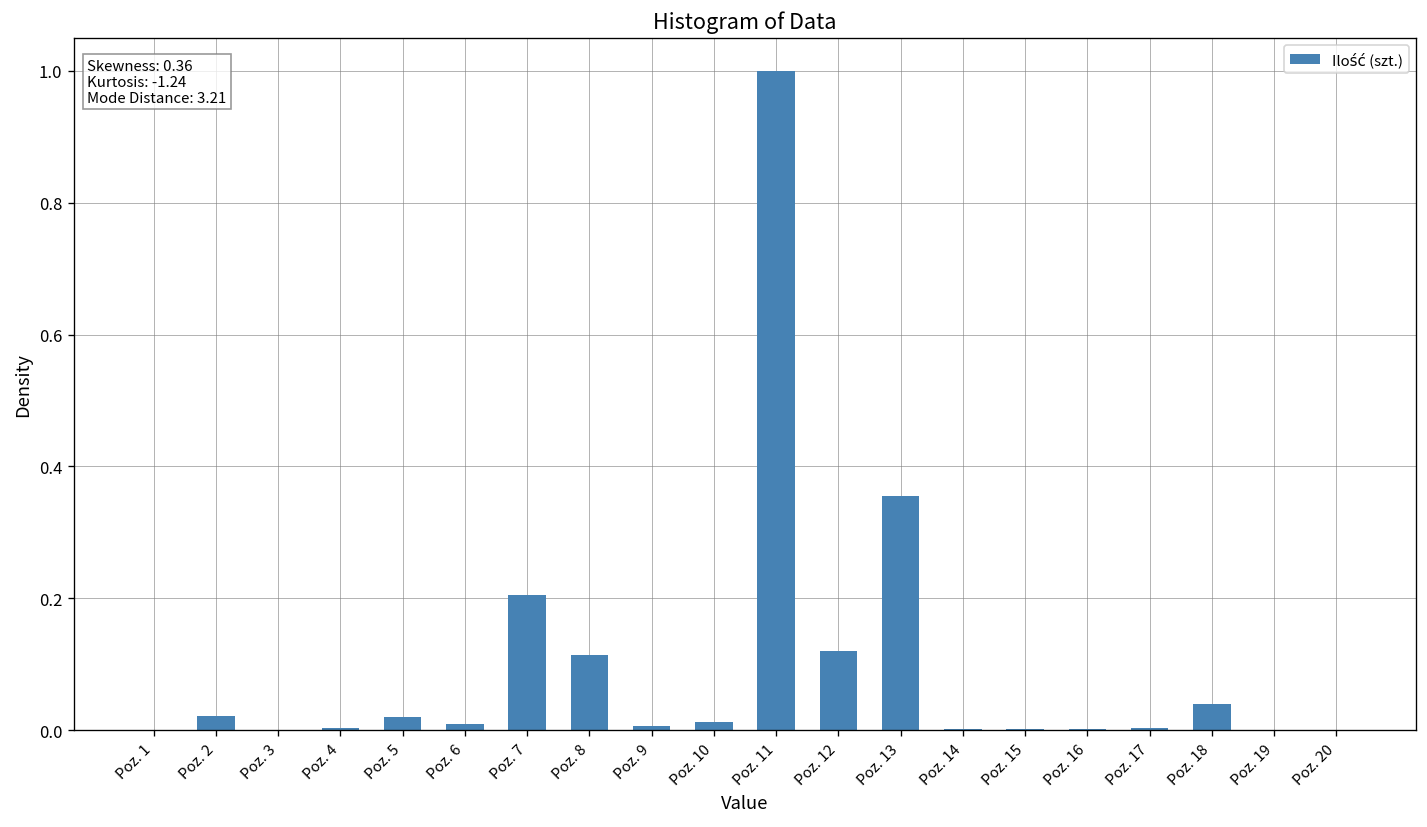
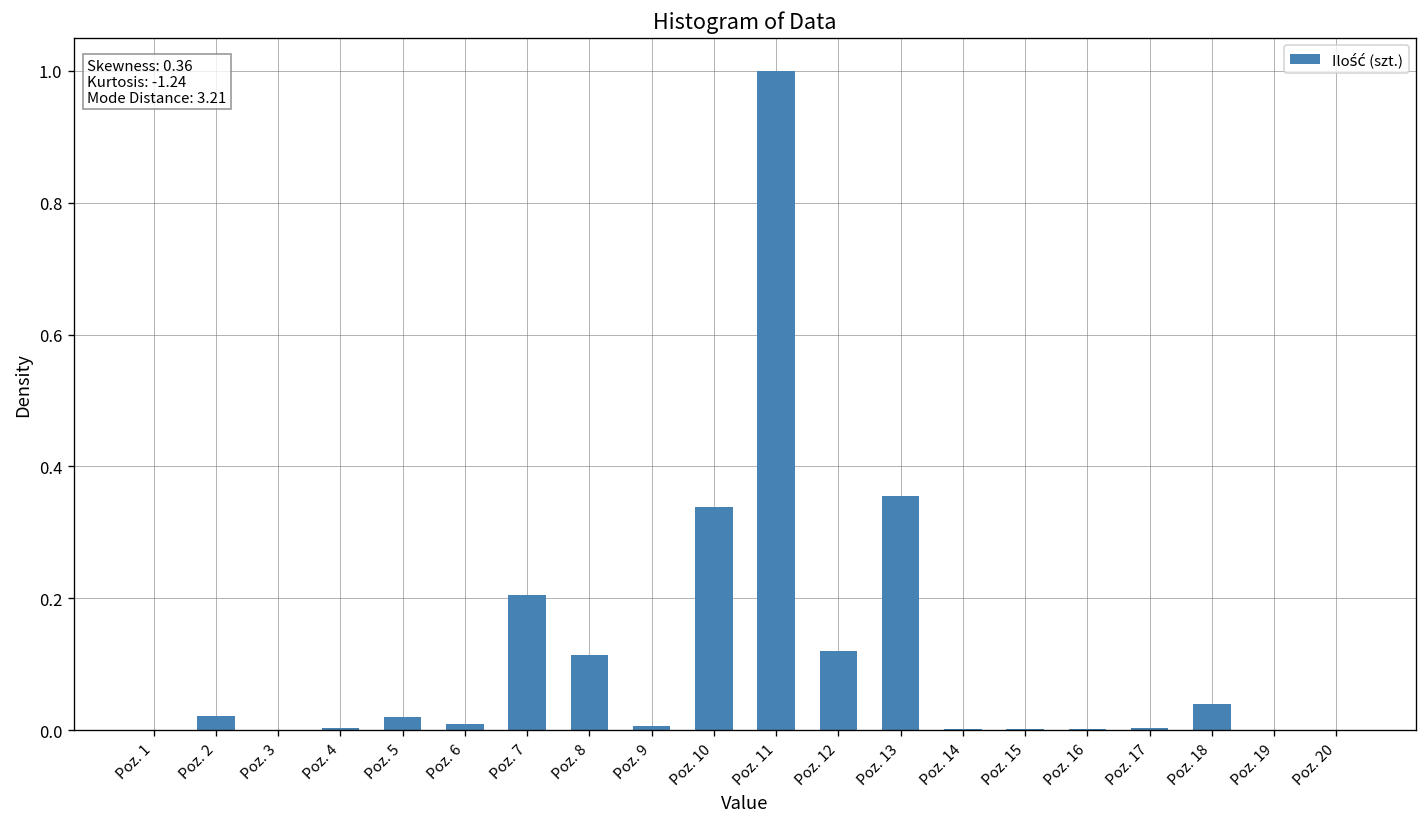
Poz. 10: 0.01 -> 0.34
